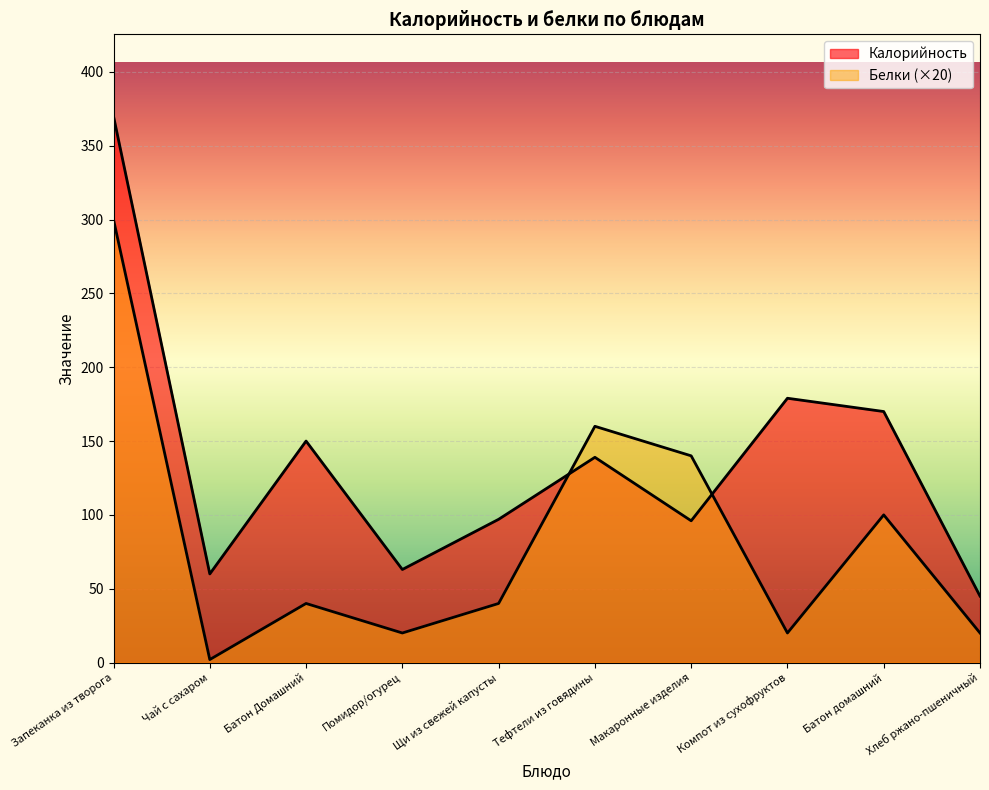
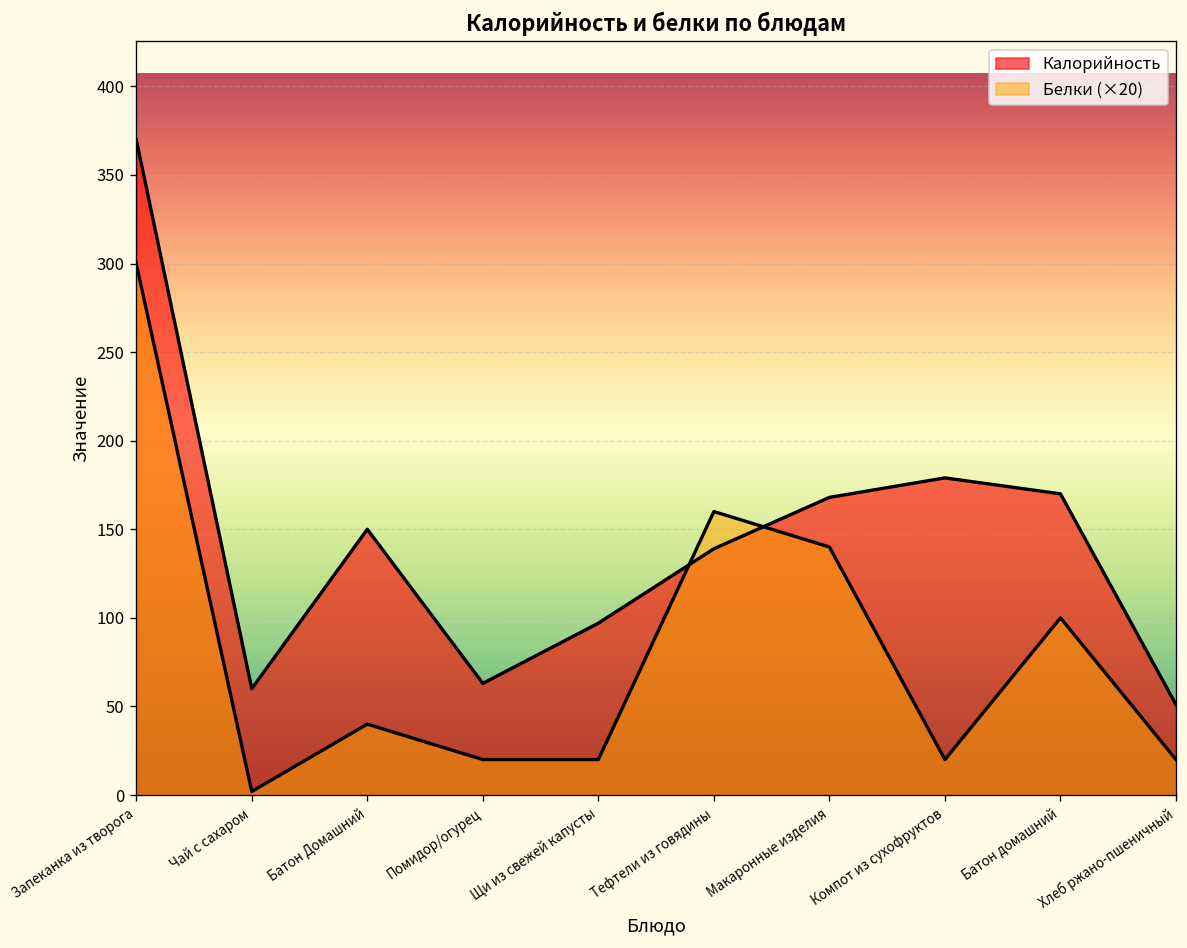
Белки (×20), Щи из свежей капусты: 40 -> 20
Калорийность, Макаронные изделия: 96 -> 168
Калорийность, Хлеб ржано-пшеничный: 45 -> 51
